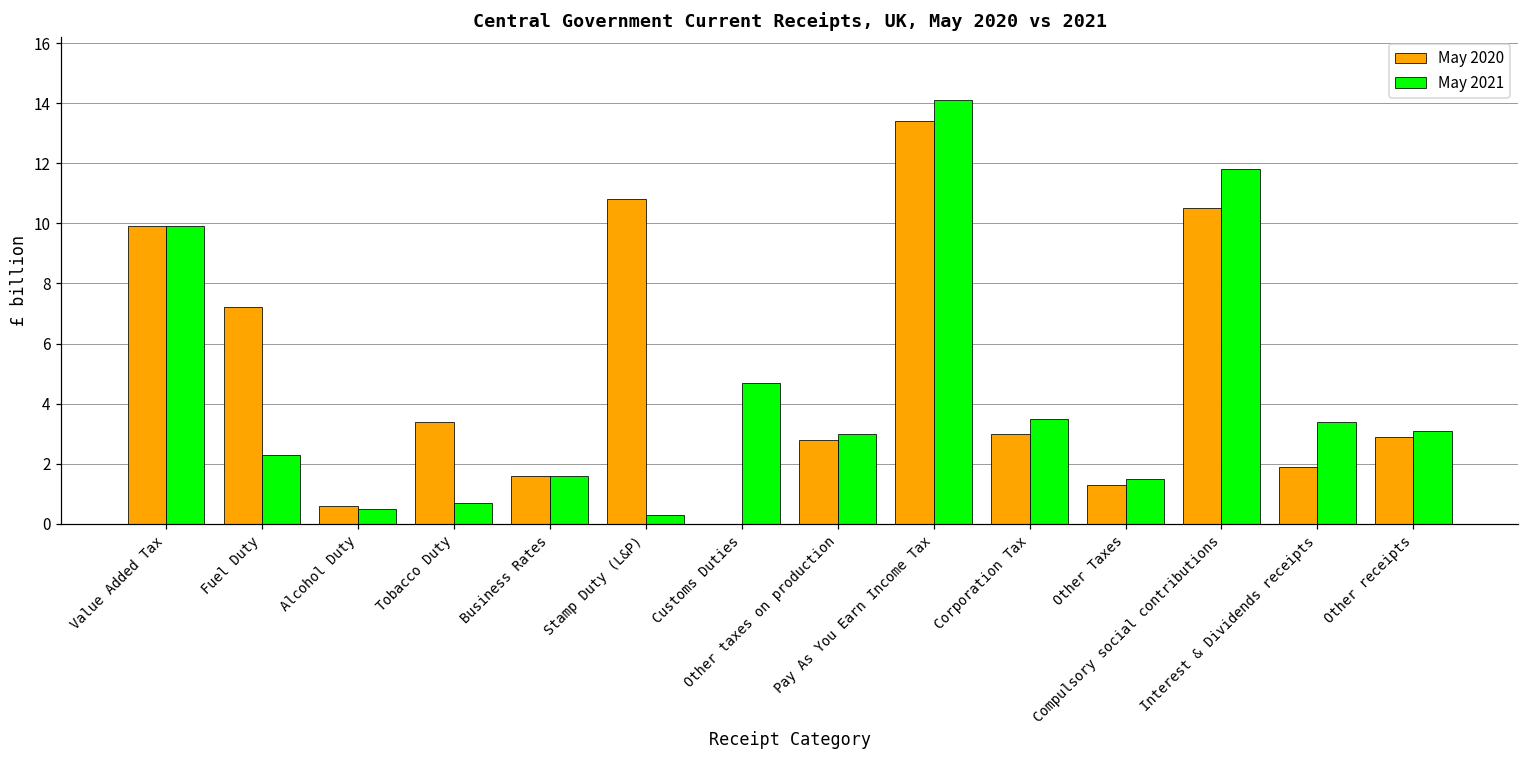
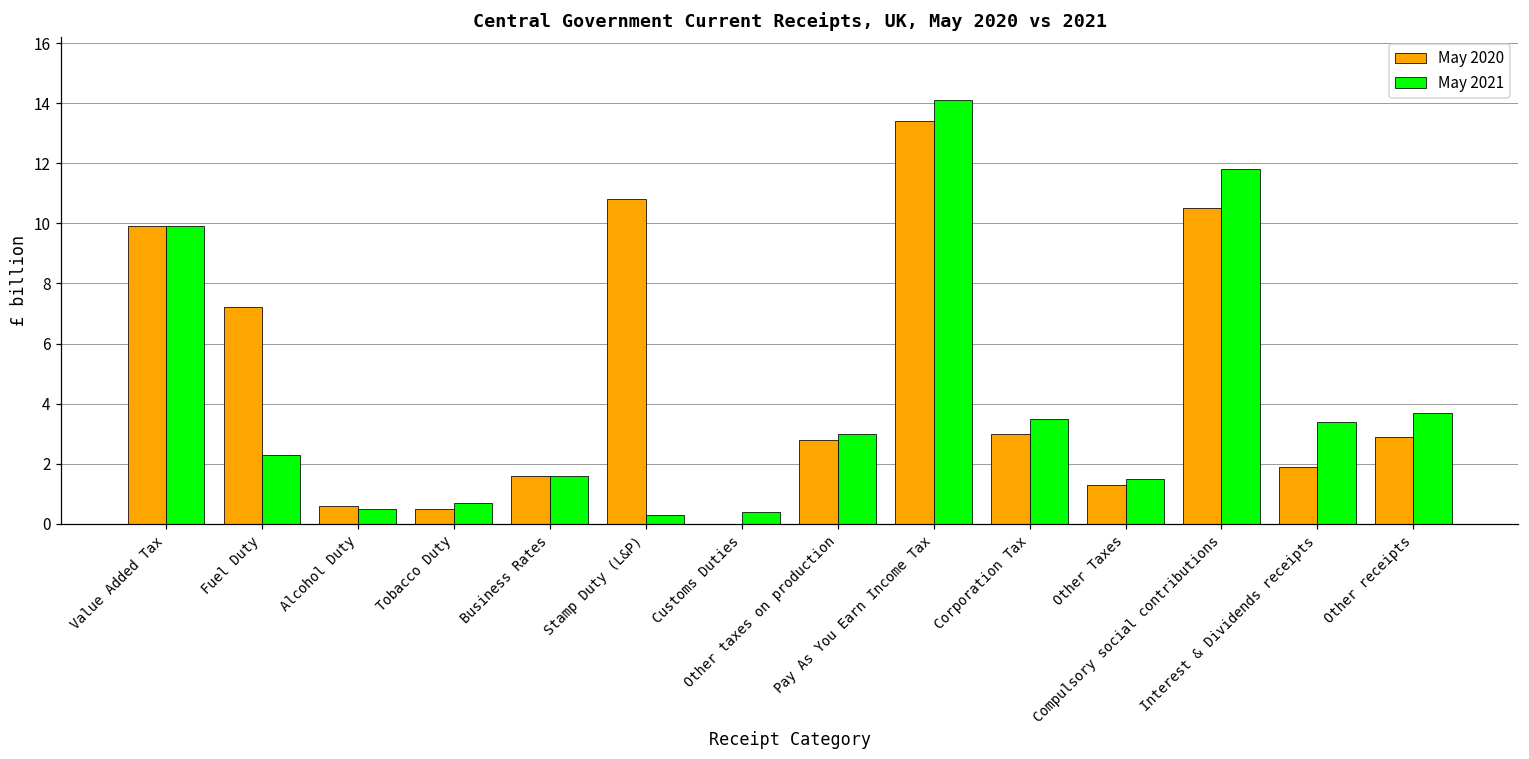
May 2020, Tobacco Duty: 3.4 -> 0.5
May 2021, Customs Duties: 4.7 -> 0.4
May 2021, Other receipts: 3.1 -> 3.7
